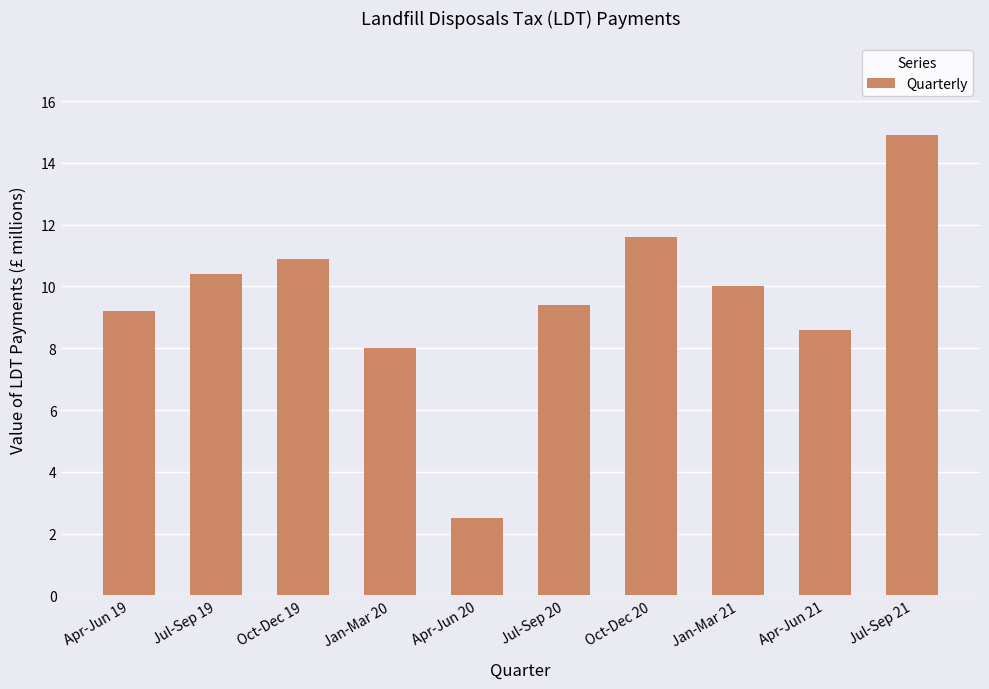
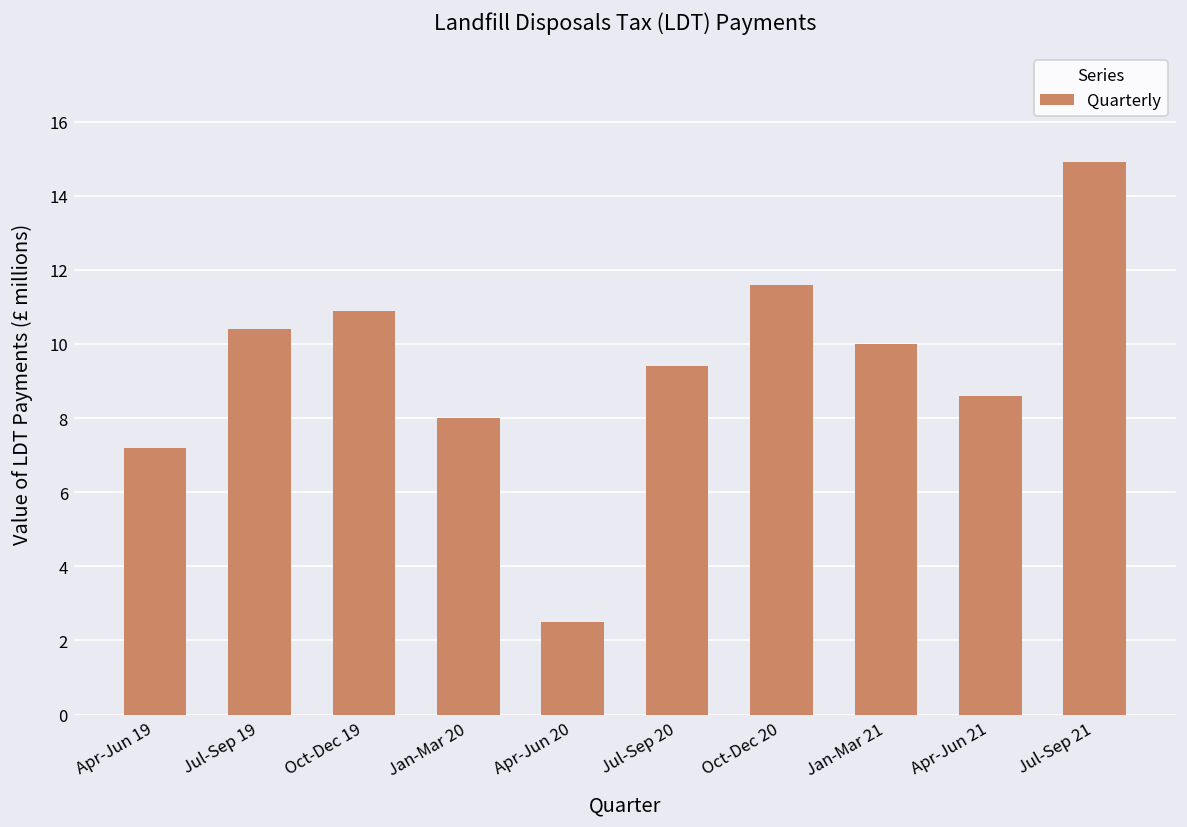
Apr-Jun 19: 9.2 -> 7.2
